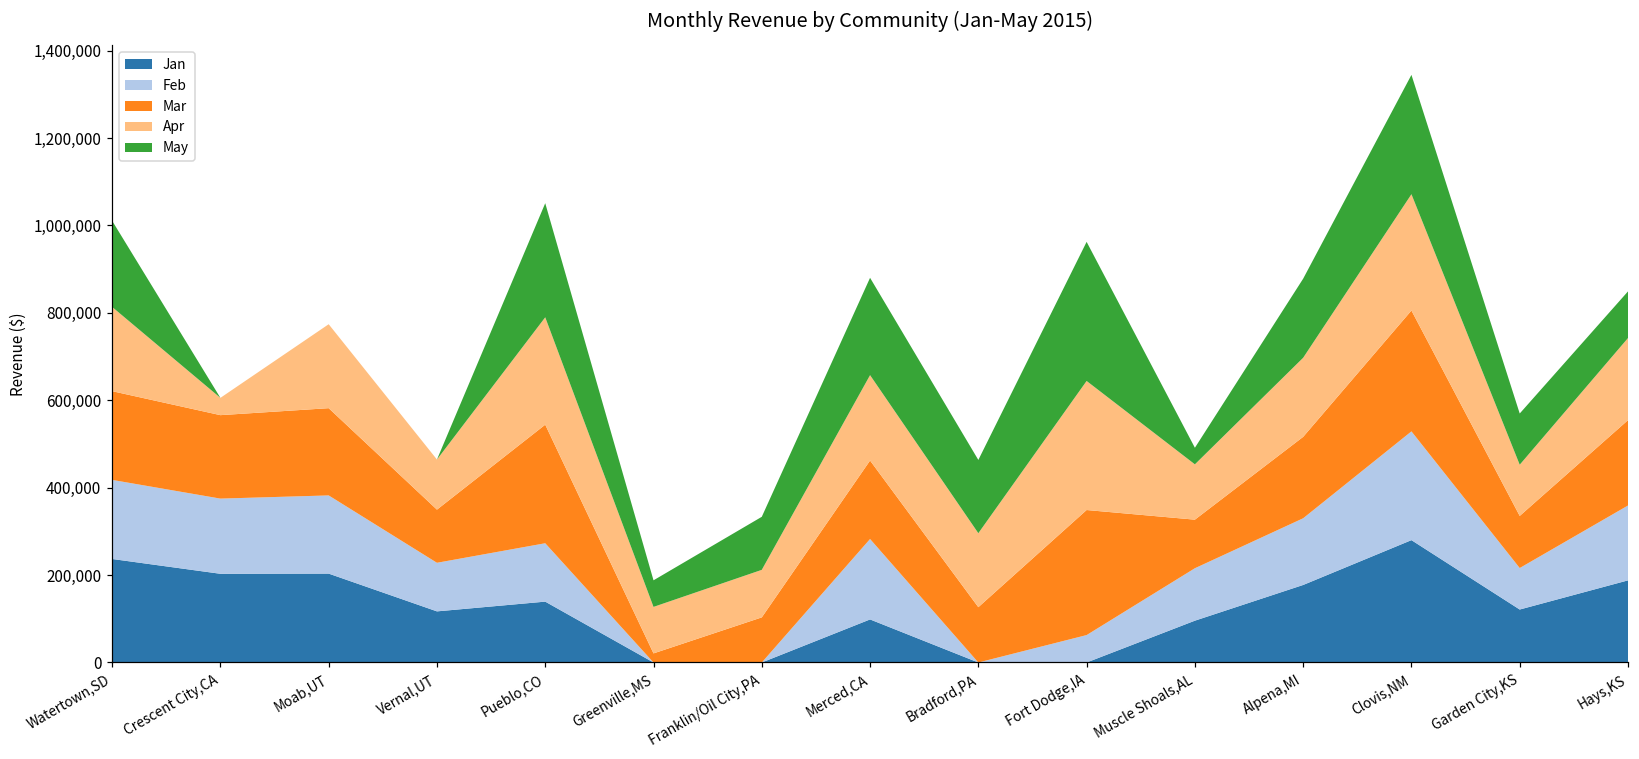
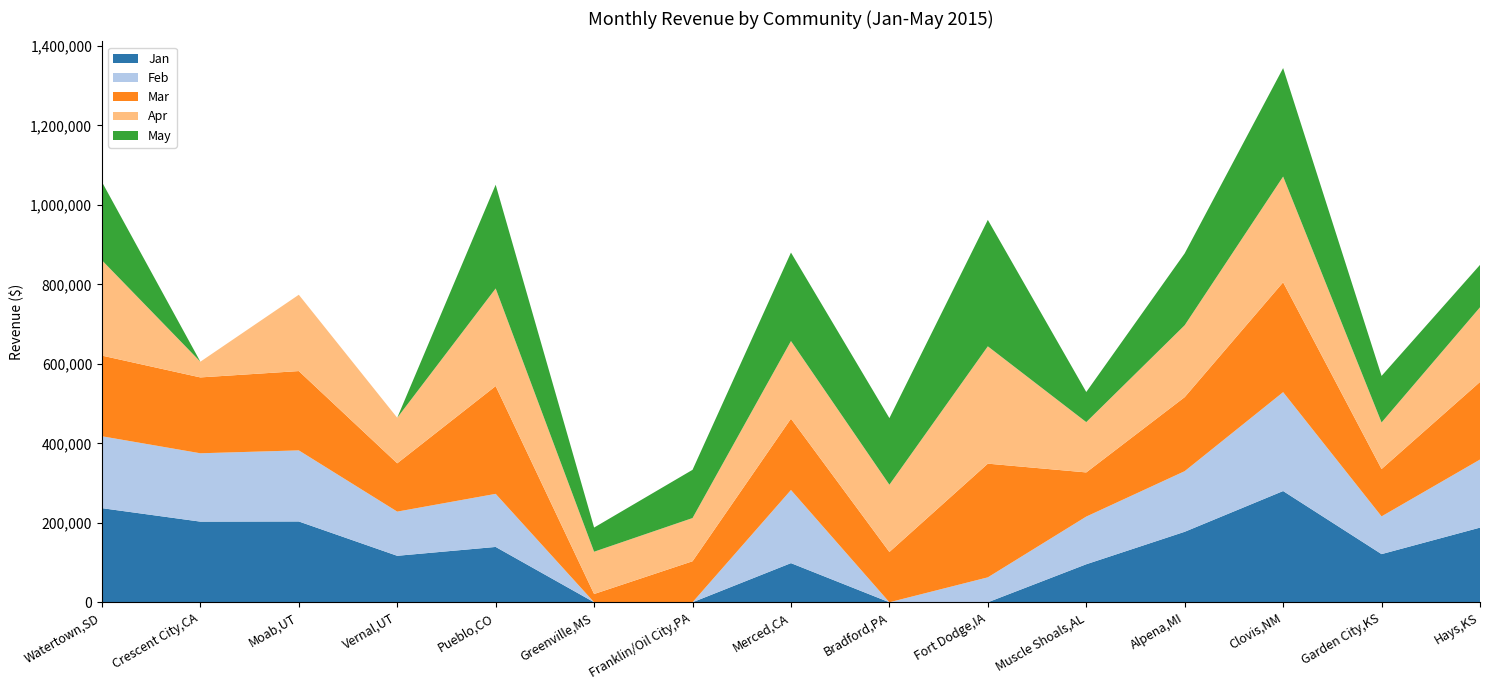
Apr, Watertown,SD: 190,000 -> 240,000
May, Muscle Shoals,AL: 40,000 -> 80,000
